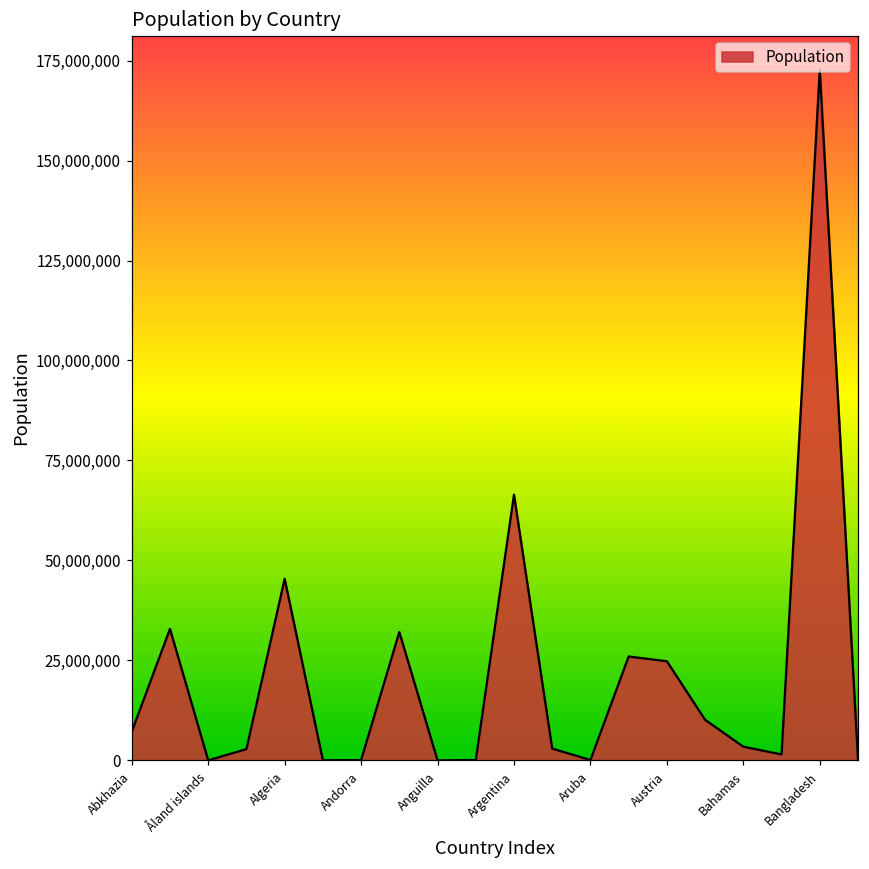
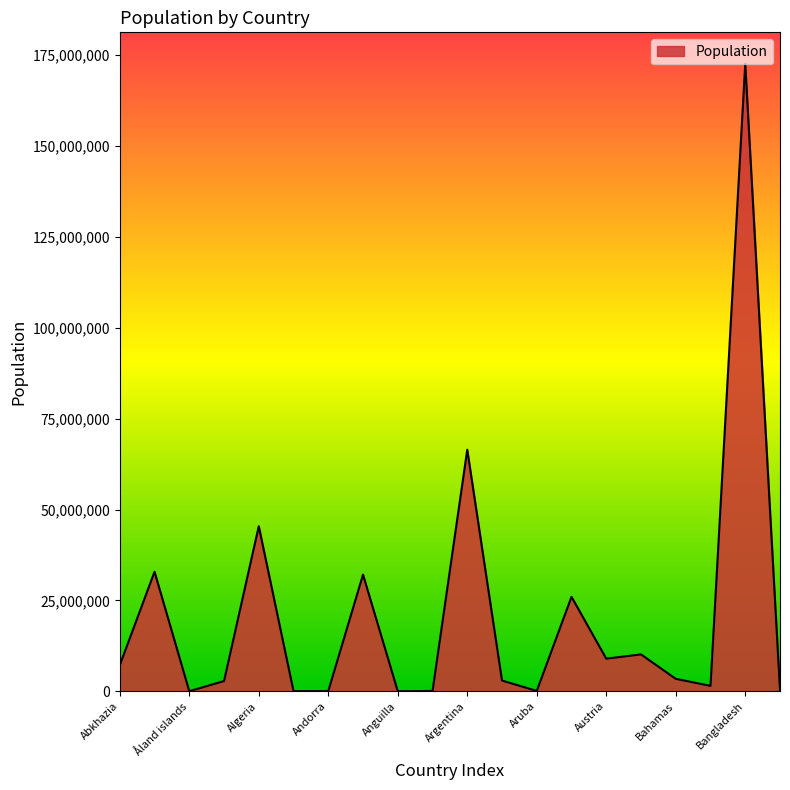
Austria: 25,000,000 -> 9,000,000
